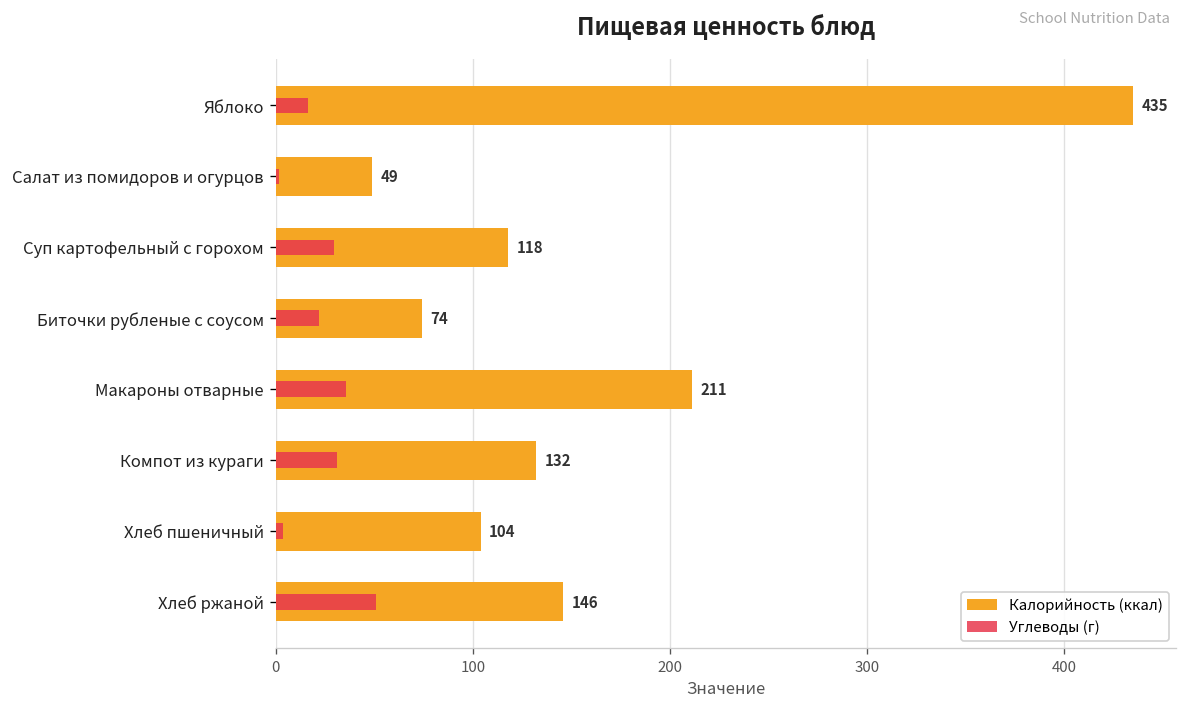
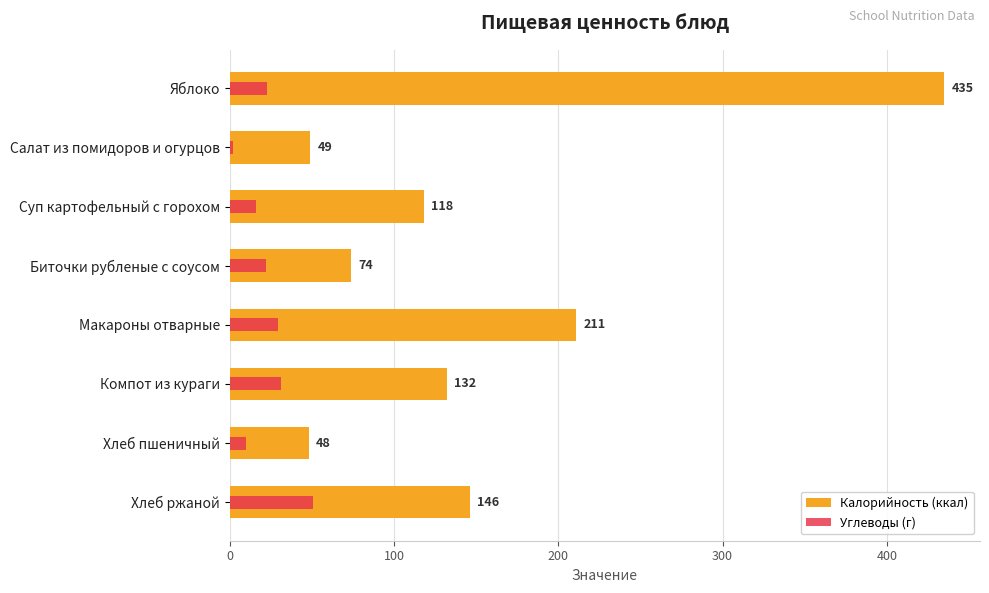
Углеводы (г), Яблоко: 16 -> 23
Углеводы (г), Суп картофельный с горохом: 30 -> 16
Углеводы (г), Макароны отварные: 36 -> 29
Углеводы (г), Хлеб пшеничный: 4 -> 10
Калорийность (ккал), Хлеб пшеничный: 104 -> 48
